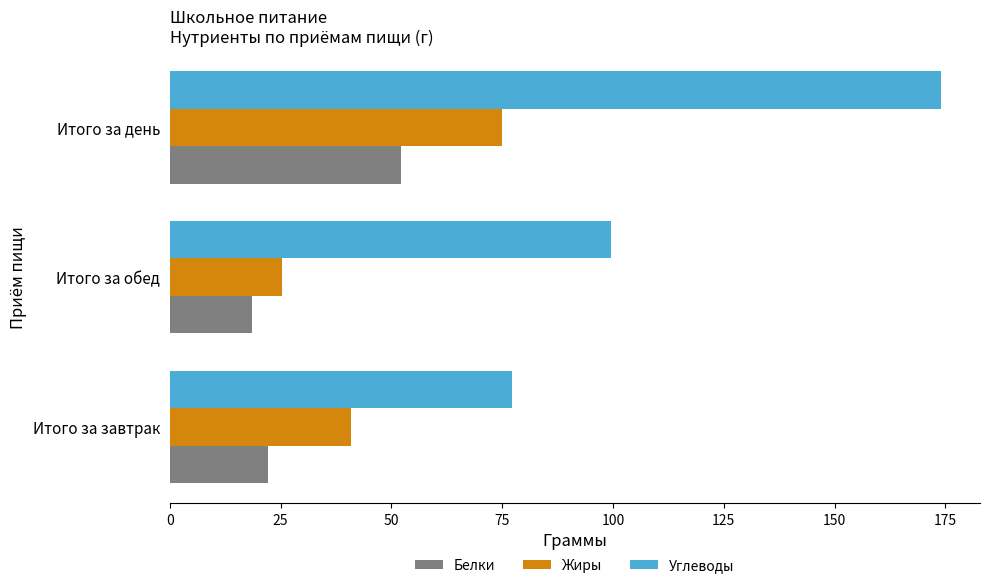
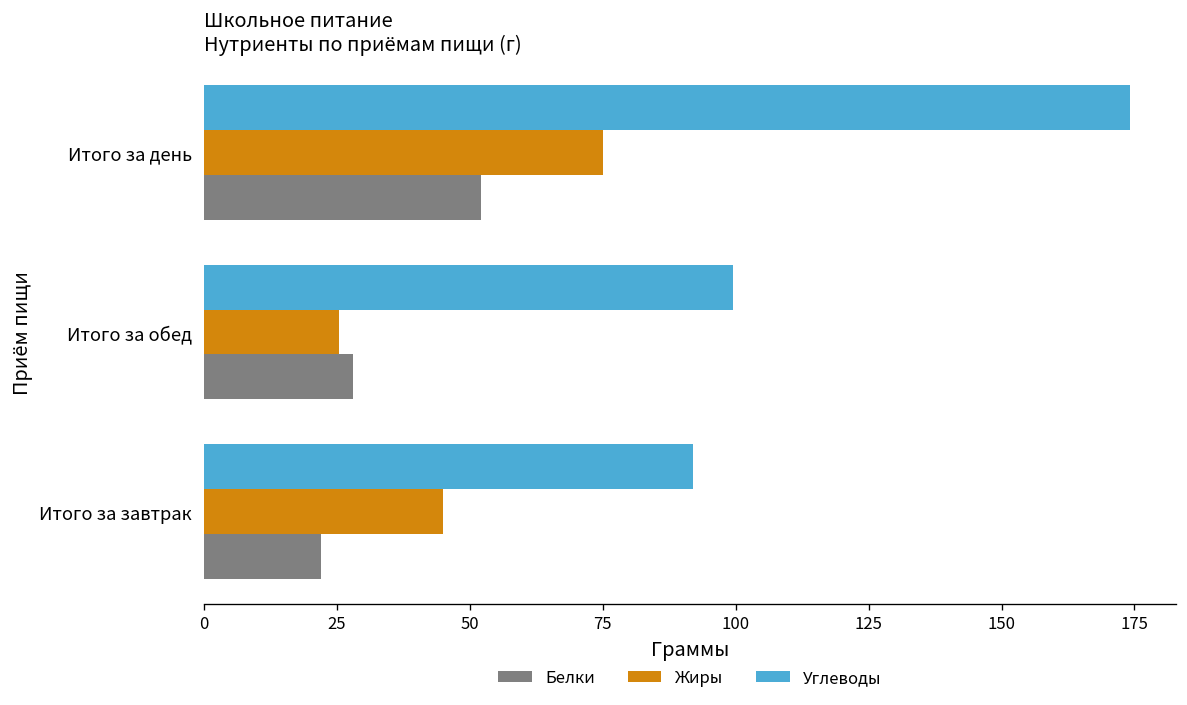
Белки, Итого за обед: 19 -> 28
Углеводы, Итого за завтрак: 77 -> 92
Жиры, Итого за завтрак: 41 -> 45
